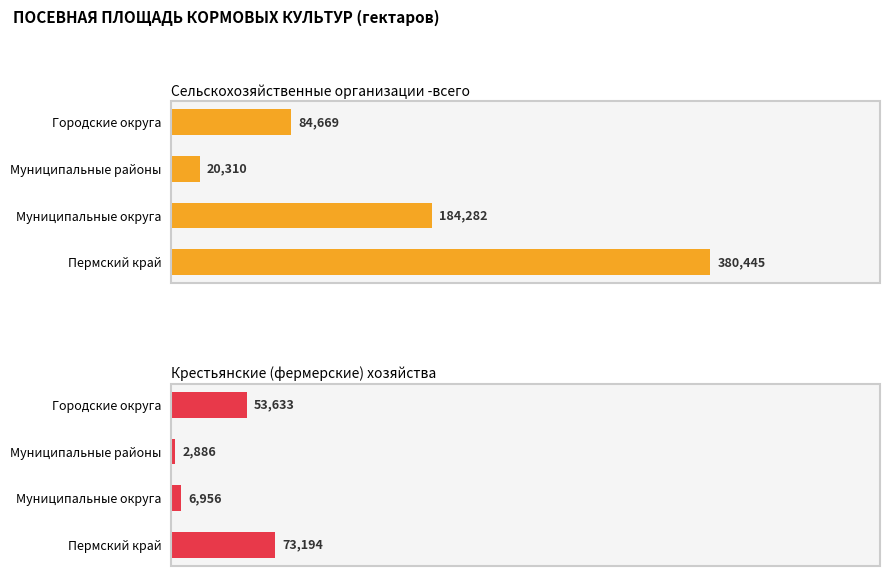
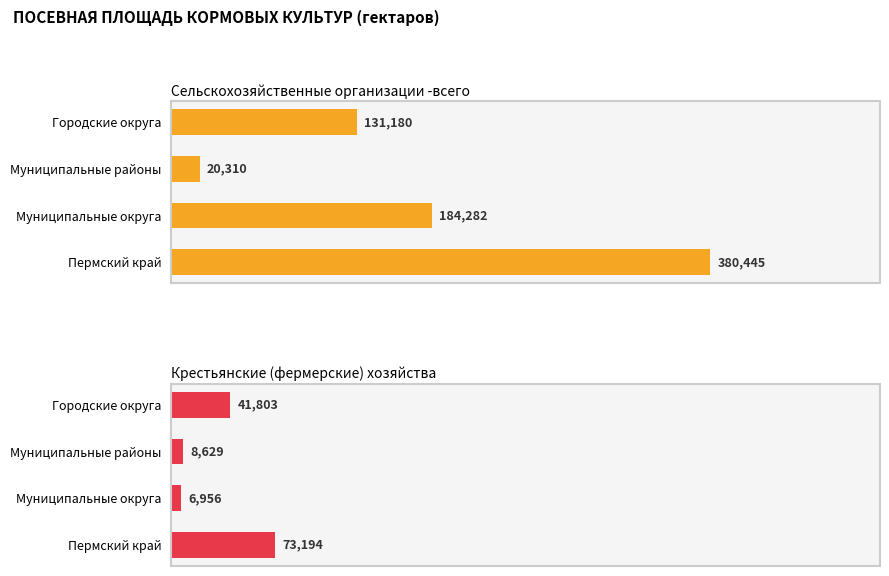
Сельскохозяйственные организации -всего, Городские округа: 84,669 -> 131,180
Крестьянские (фермерские) хозяйства, Городские округа: 53,633 -> 41,803
Крестьянские (фермерские) хозяйства, Муниципальные районы: 2,886 -> 8,629
